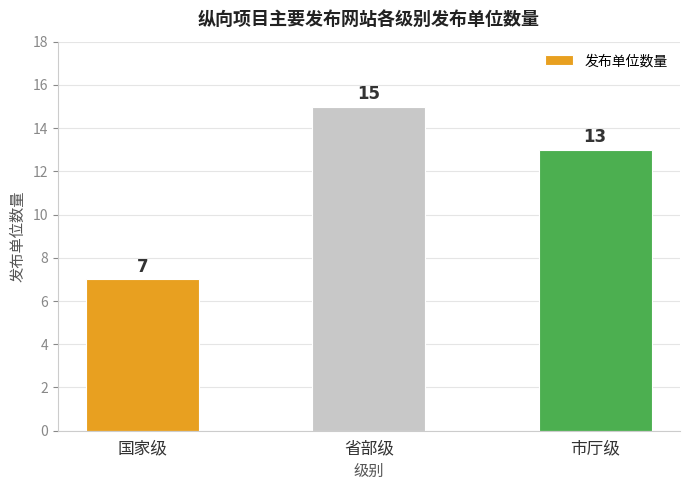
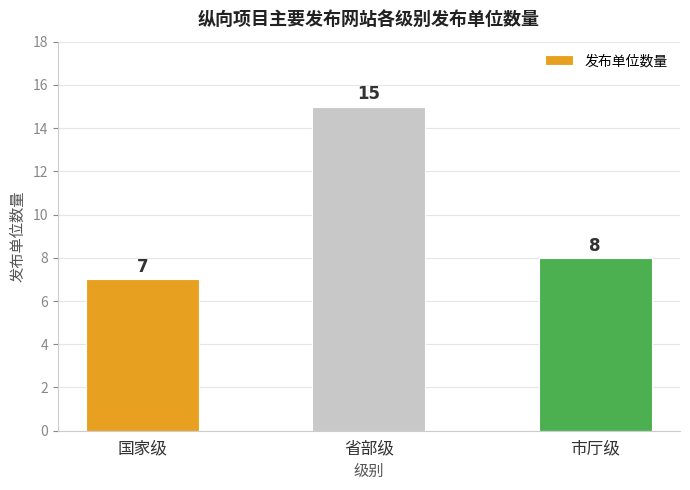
市厅级: 13 -> 8
